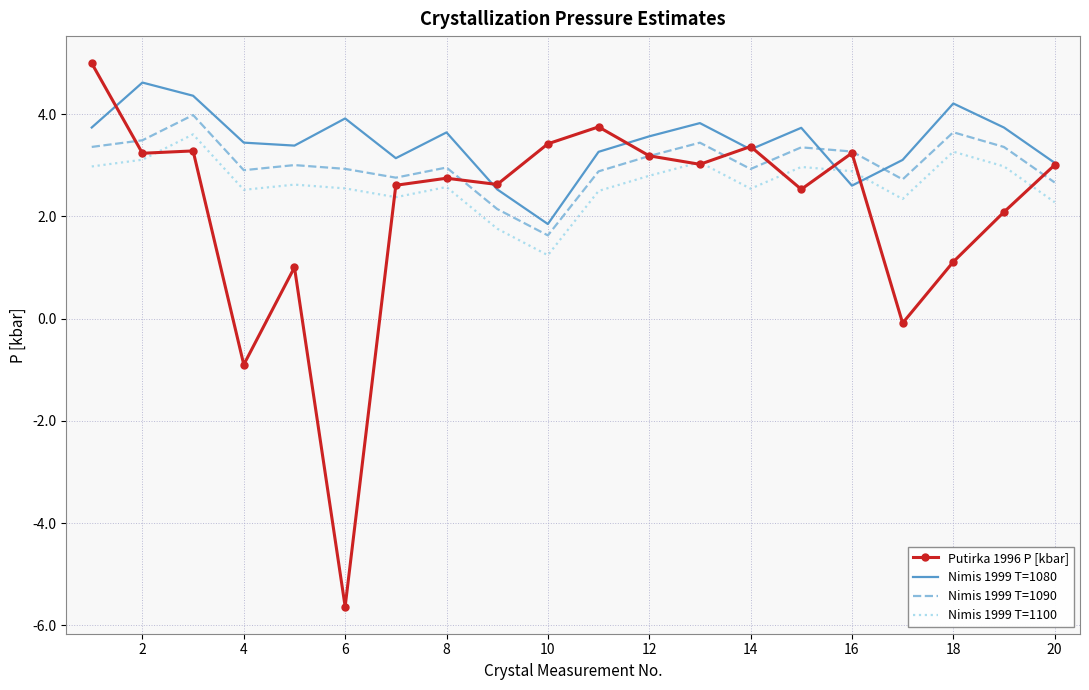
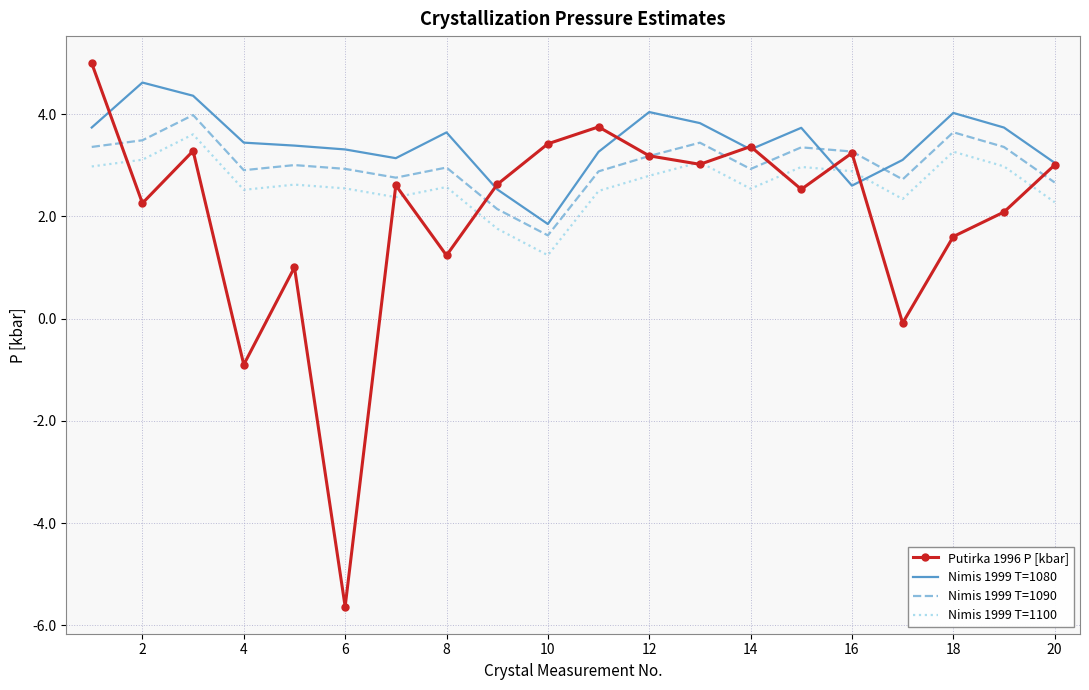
Putirka 1996 P [kbar], 2: 3.2 -> 2.3
Nimis 1999 T=1080, 6: 3.9 -> 3.3
Putirka 1996 P [kbar], 8: 2.7 -> 1.2
Nimis 1999 T=1080, 12: 3.6 -> 4.0
Putirka 1996 P [kbar], 18: 1.1 -> 1.6
Nimis 1999 T=1080, 18: 4.2 -> 4.0
